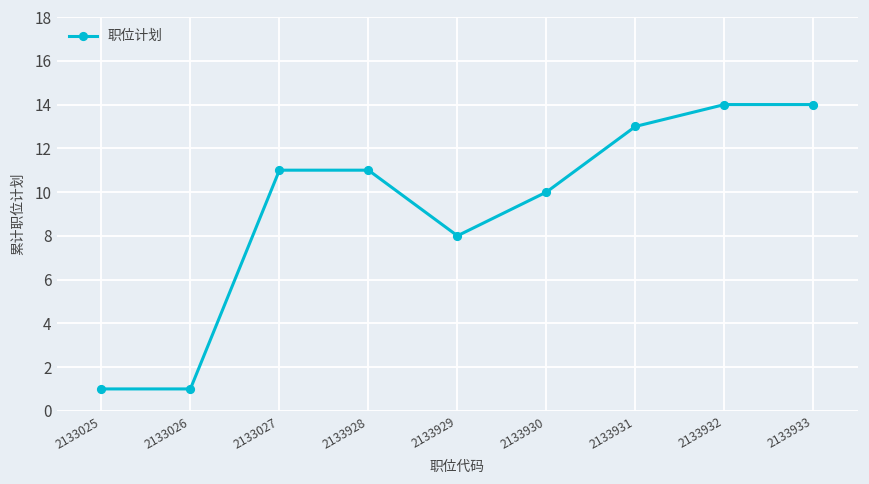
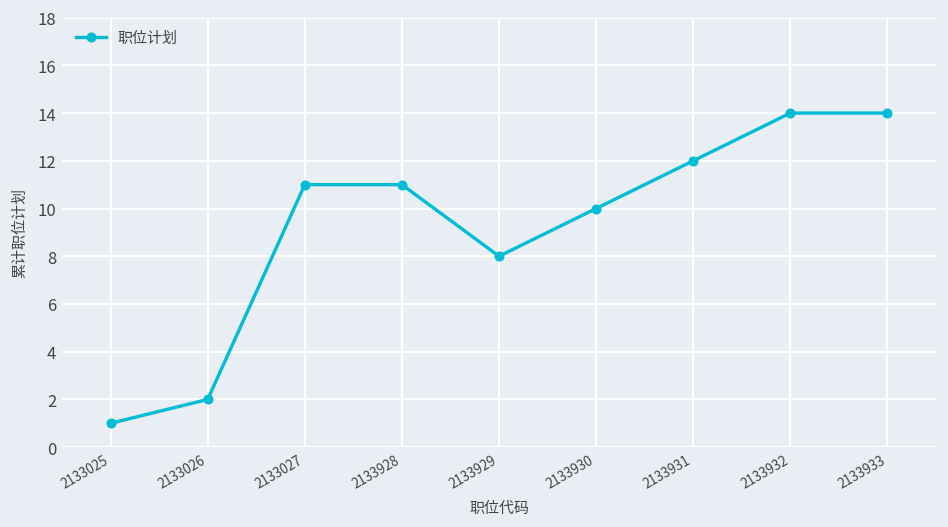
2133026: 1 -> 2
2133931: 13 -> 12
